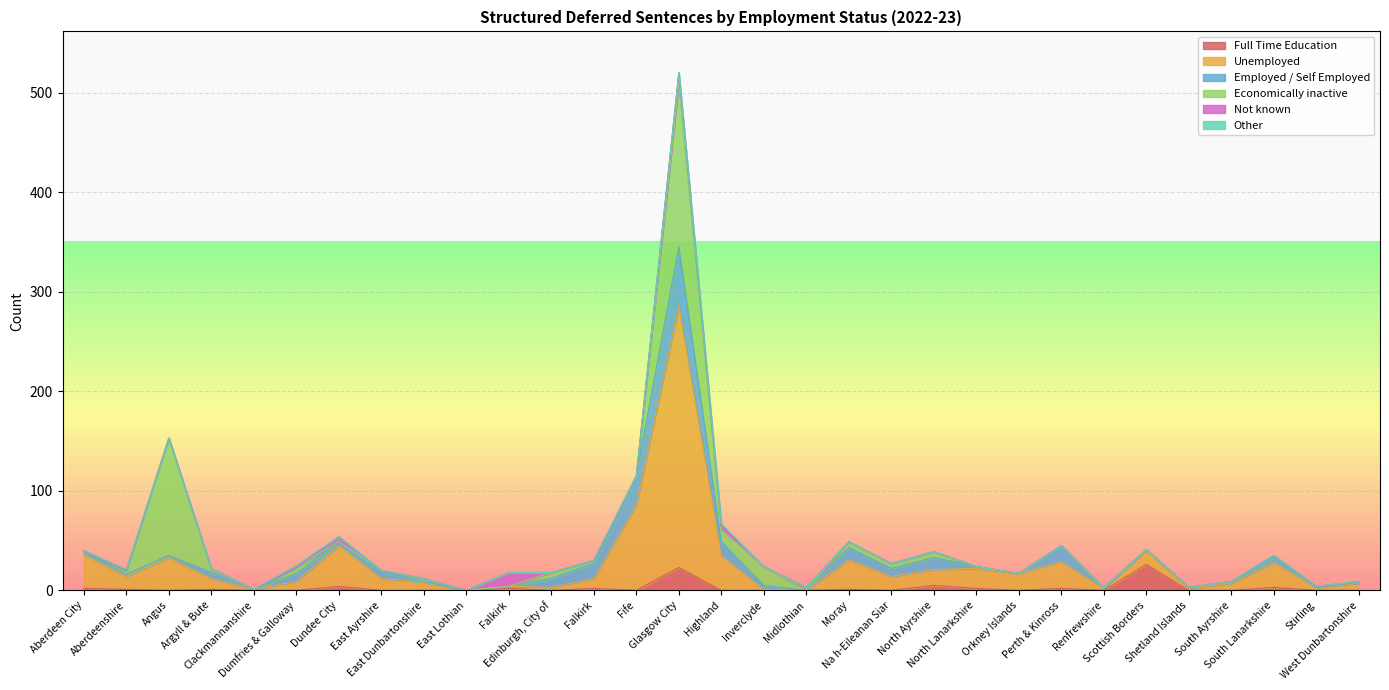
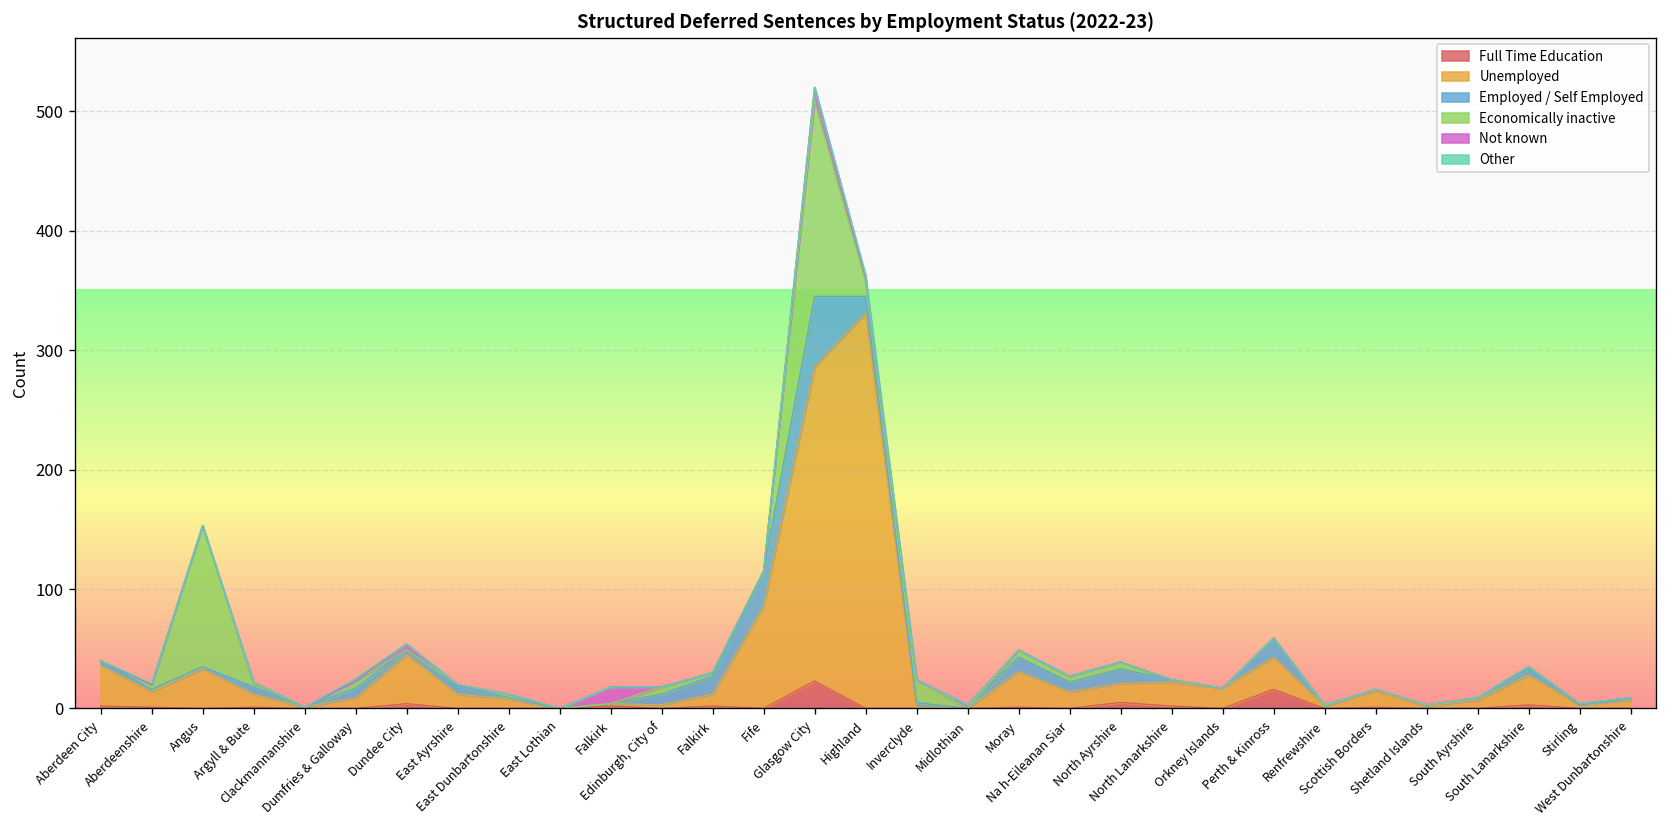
Unemployed, Highland: 40 -> 330
Full Time Education, Perth & Kinross: 0 -> 20
Full Time Education, Scottish Borders: 30 -> 0
